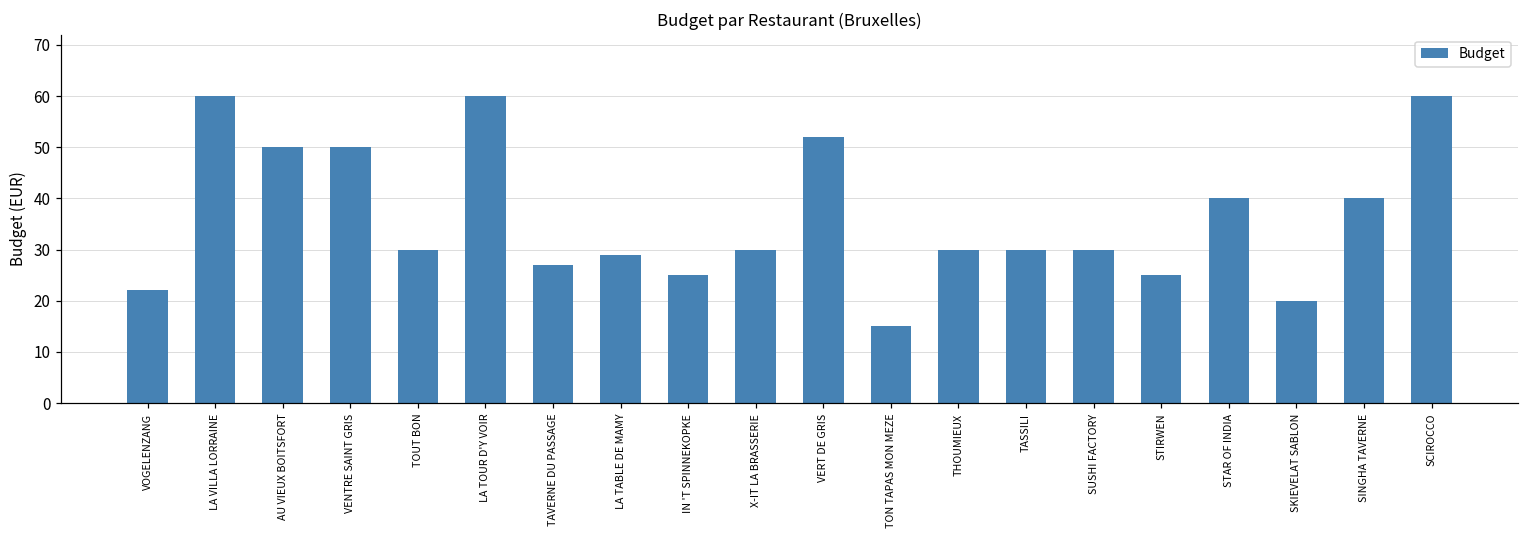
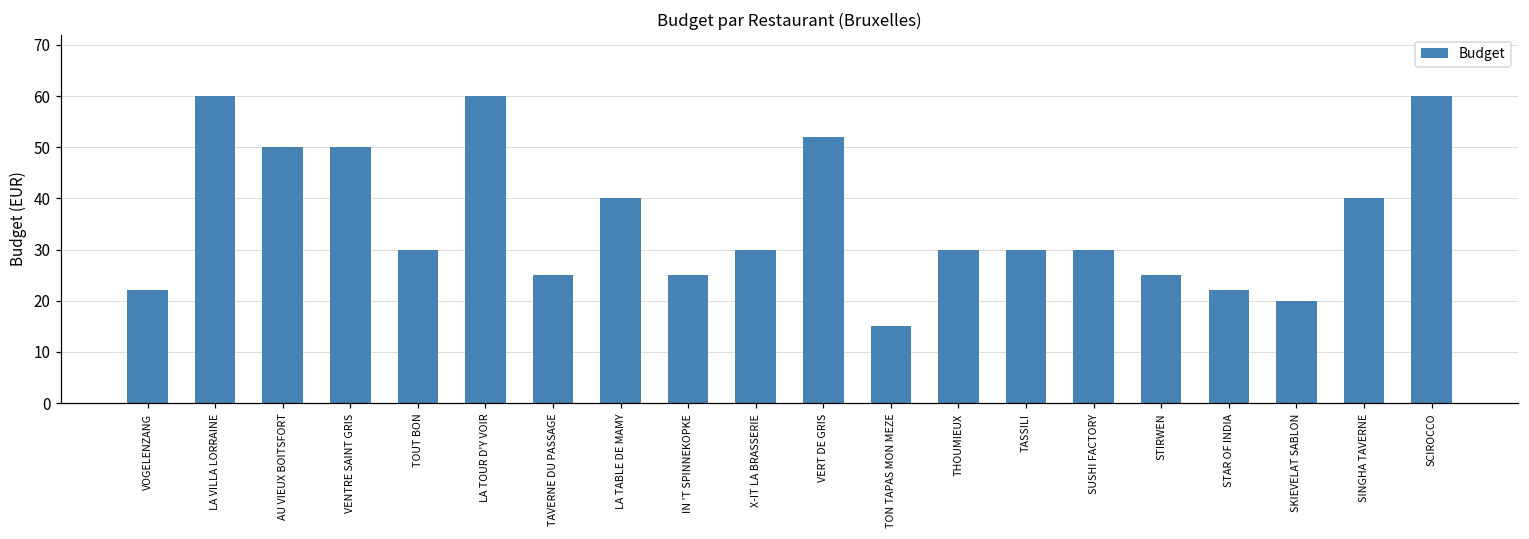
TAVERNE DU PASSAGE: 27 -> 25
LA TABLE DE MAMY: 29 -> 40
STAR OF INDIA: 40 -> 22
